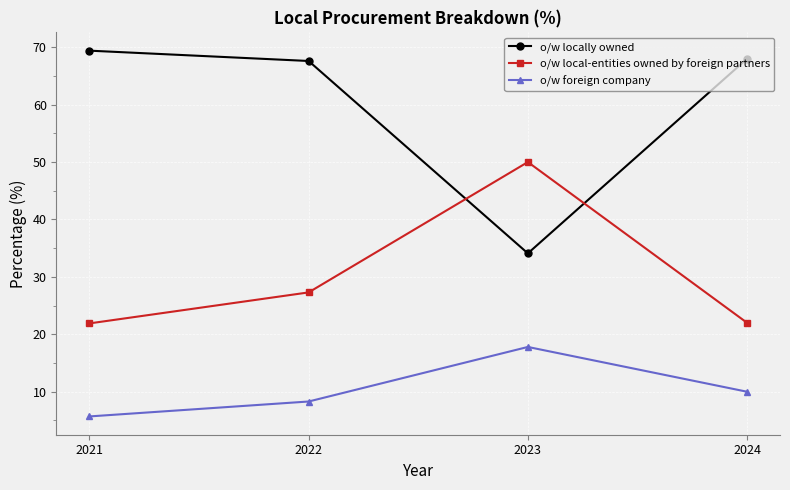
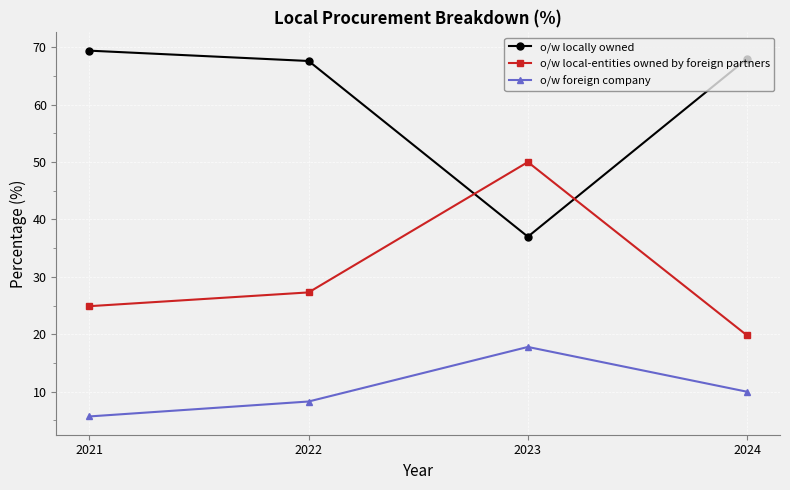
o/w local-entities owned by foreign partners, 2021: 22 -> 25
o/w locally owned, 2023: 34 -> 37
o/w local-entities owned by foreign partners, 2024: 22 -> 20
